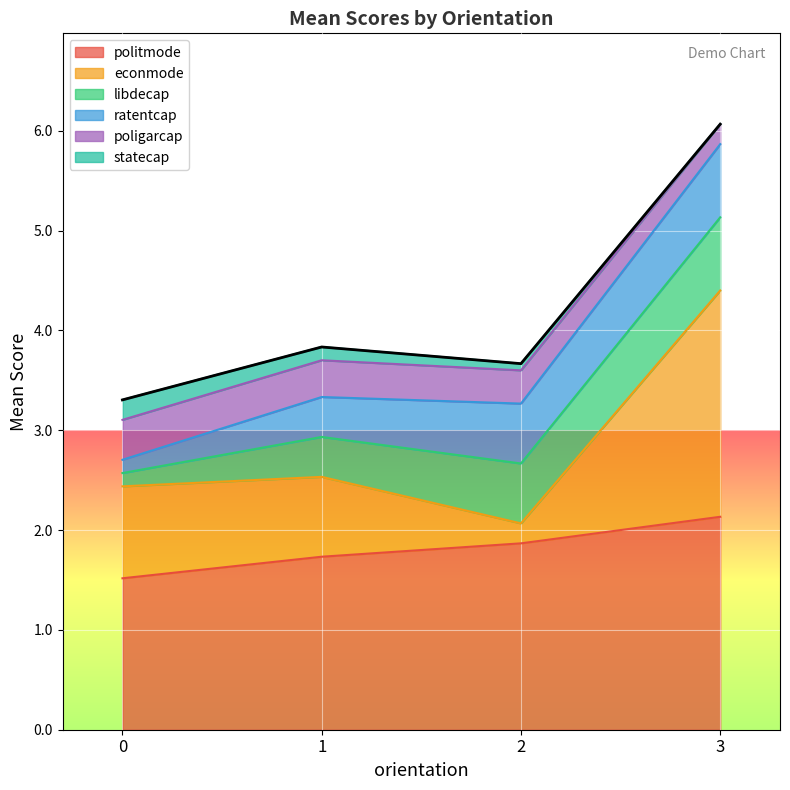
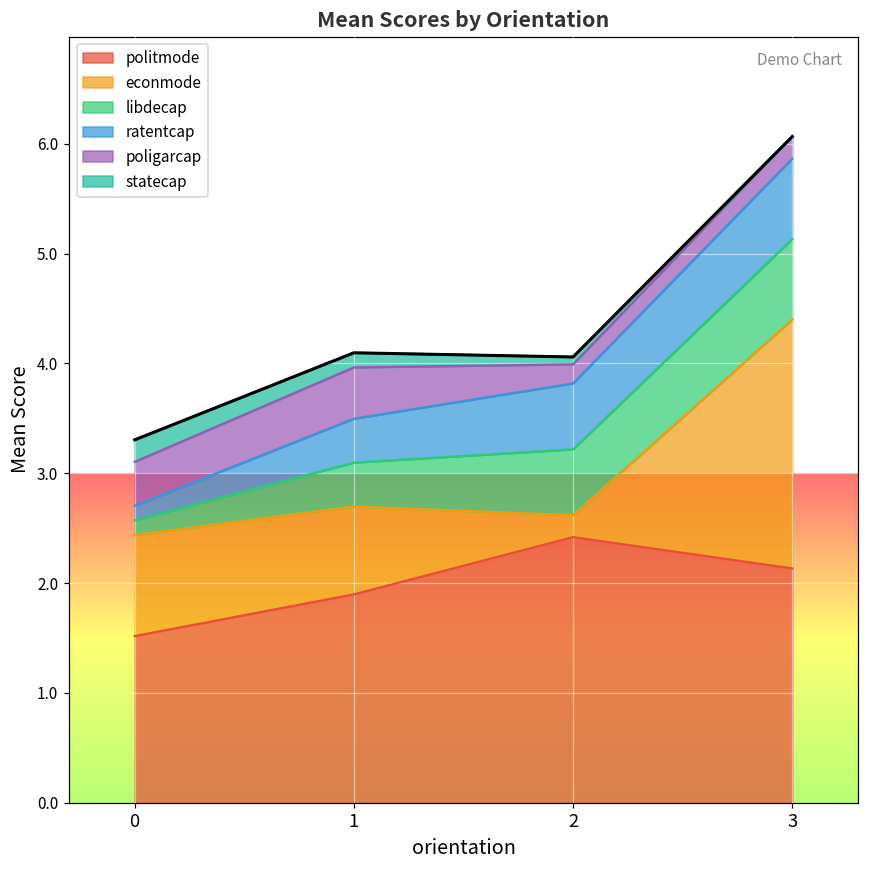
politmode, 1: 1.7 -> 1.9
poligarcap, 1: 0.4 -> 0.5
politmode, 2: 1.9 -> 2.4
poligarcap, 2: 0.3 -> 0.2
